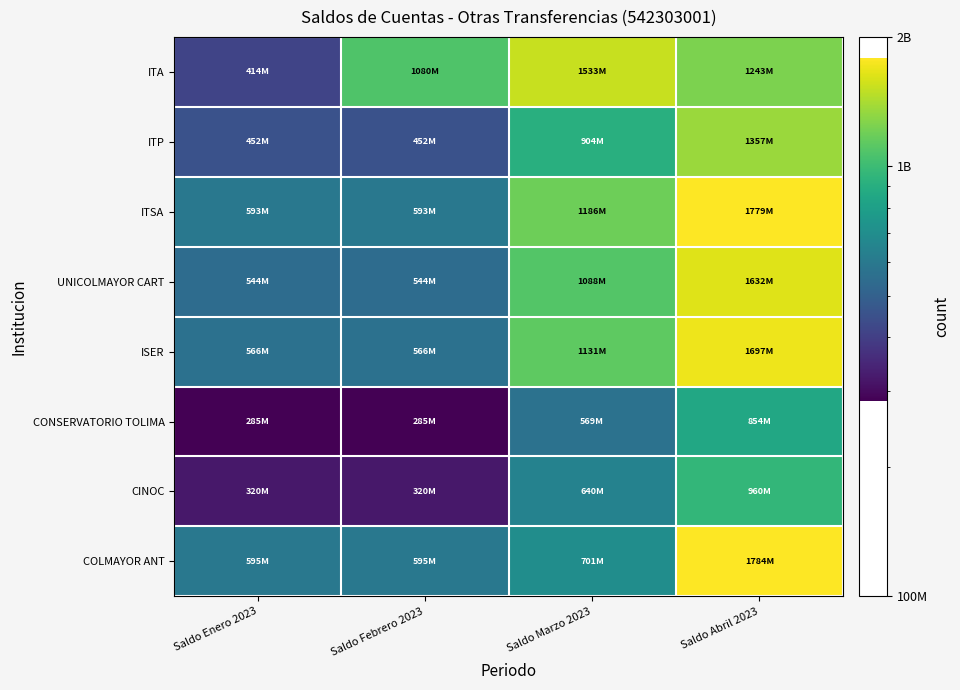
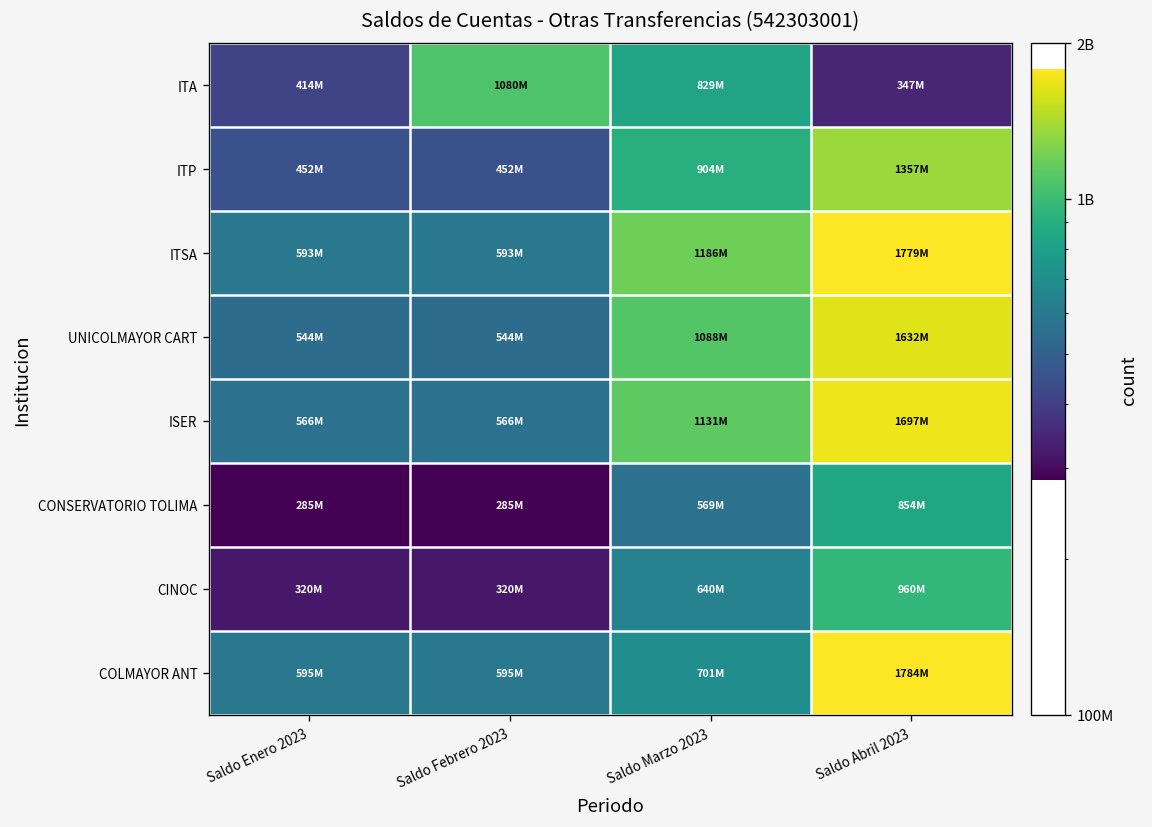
ITA, Saldo Marzo 2023: 1533M -> 829M
ITA, Saldo Abril 2023: 1243M -> 347M
